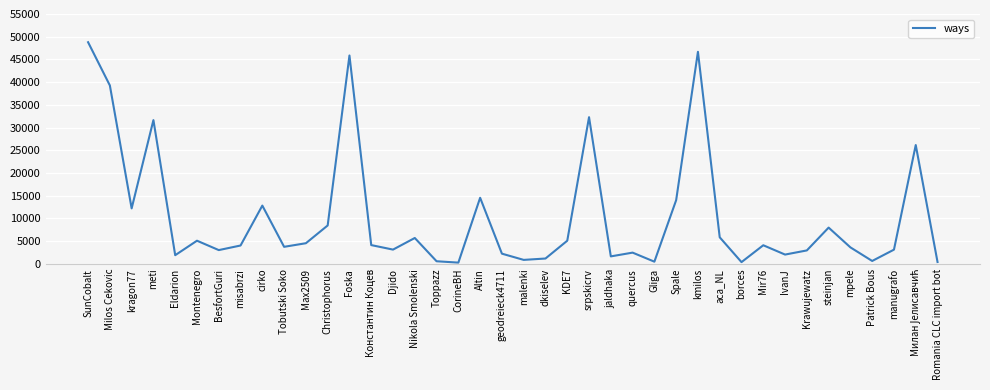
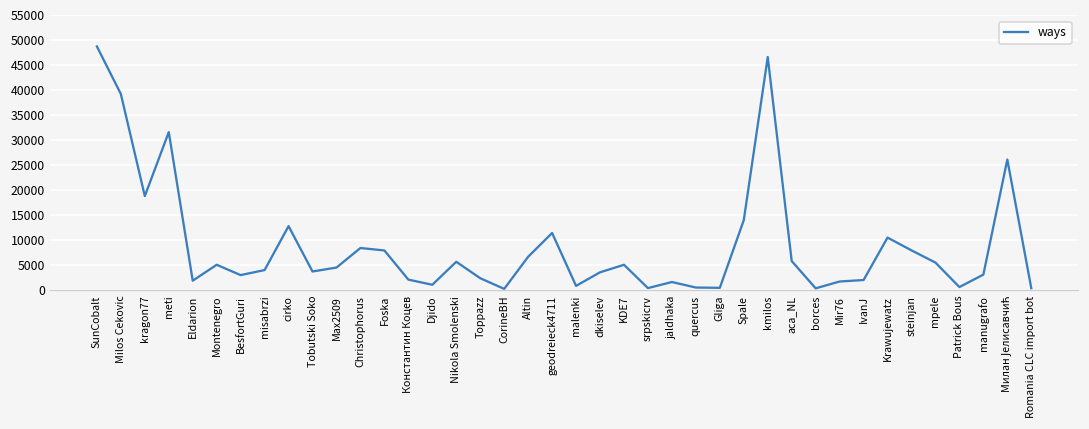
kragon77: 12000 -> 19000
Foska: 46000 -> 8000
Константин Коцев: 4000 -> 2000
Djido: 3000 -> 1000
Toppazz: 1000 -> 2000
Altin: 15000 -> 7000
geodreieck4711: 2000 -> 11000
dkiselev: 1000 -> 4000
srpskicrv: 32000 -> 0
quercus: 2000 -> 1000
Mir76: 4000 -> 2000
Krawujewatz: 3000 -> 11000
mpele: 4000 -> 6000
